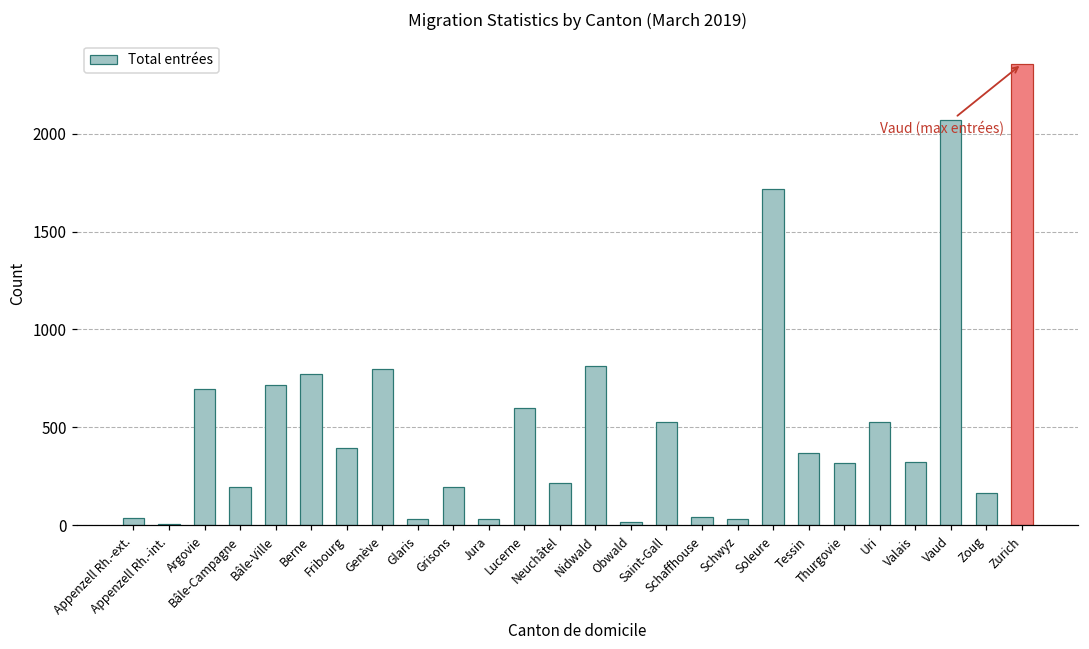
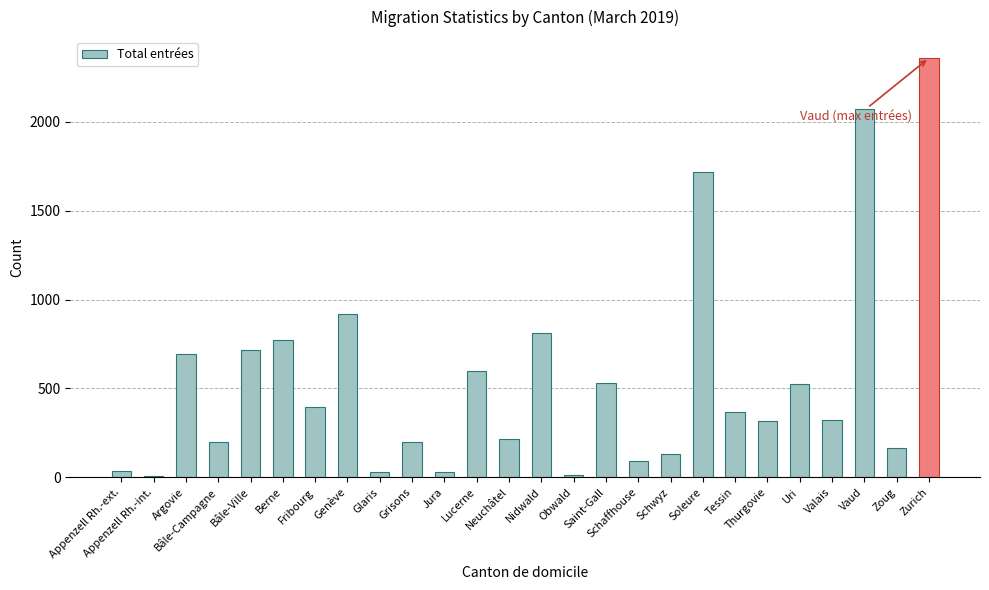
Genève: 800 -> 920
Schaffhouse: 40 -> 90
Schwyz: 30 -> 130
